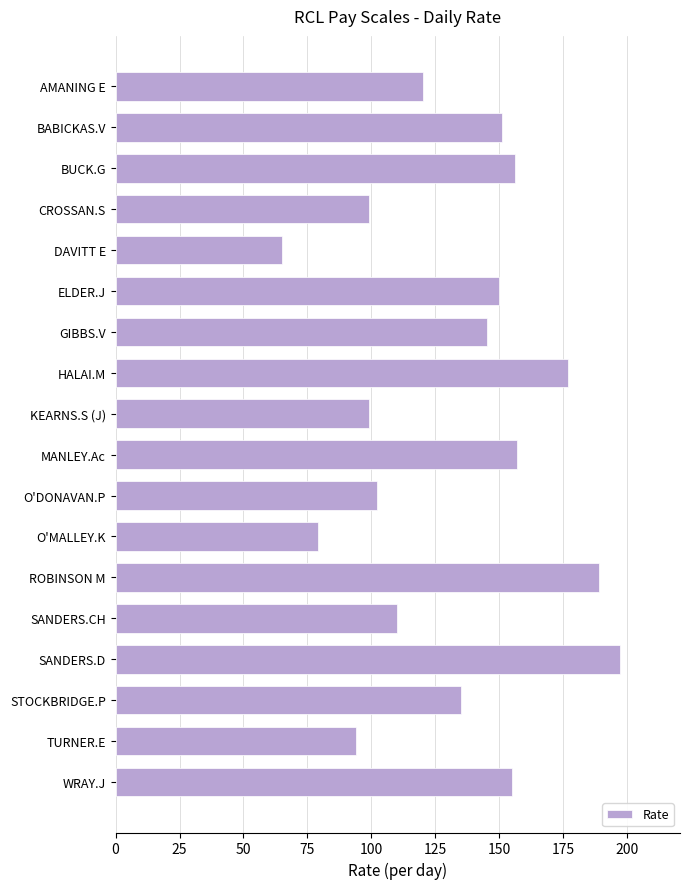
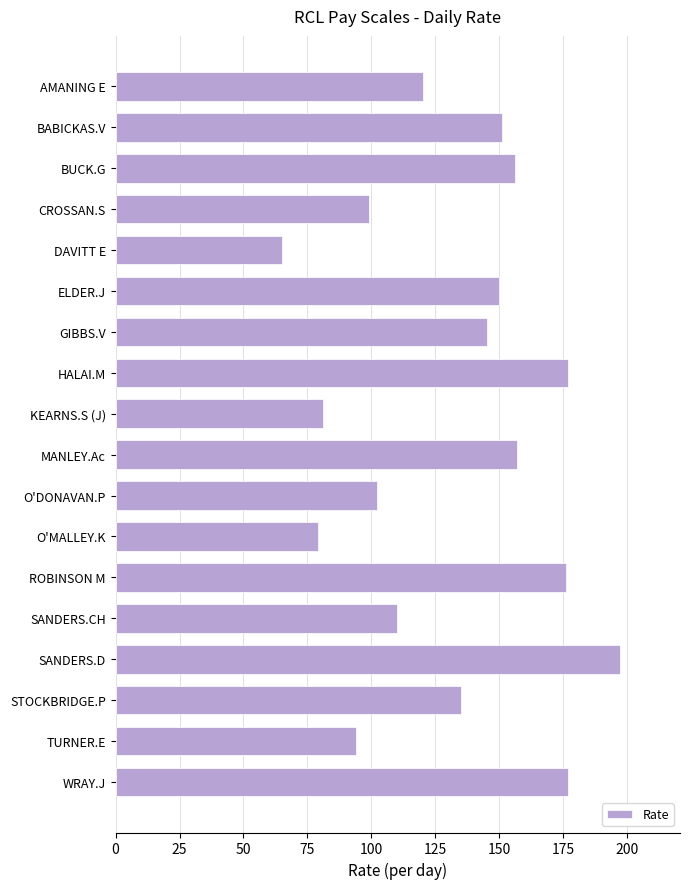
KEARNS.S (J): 99 -> 81
ROBINSON M: 189 -> 176
WRAY.J: 155 -> 177
